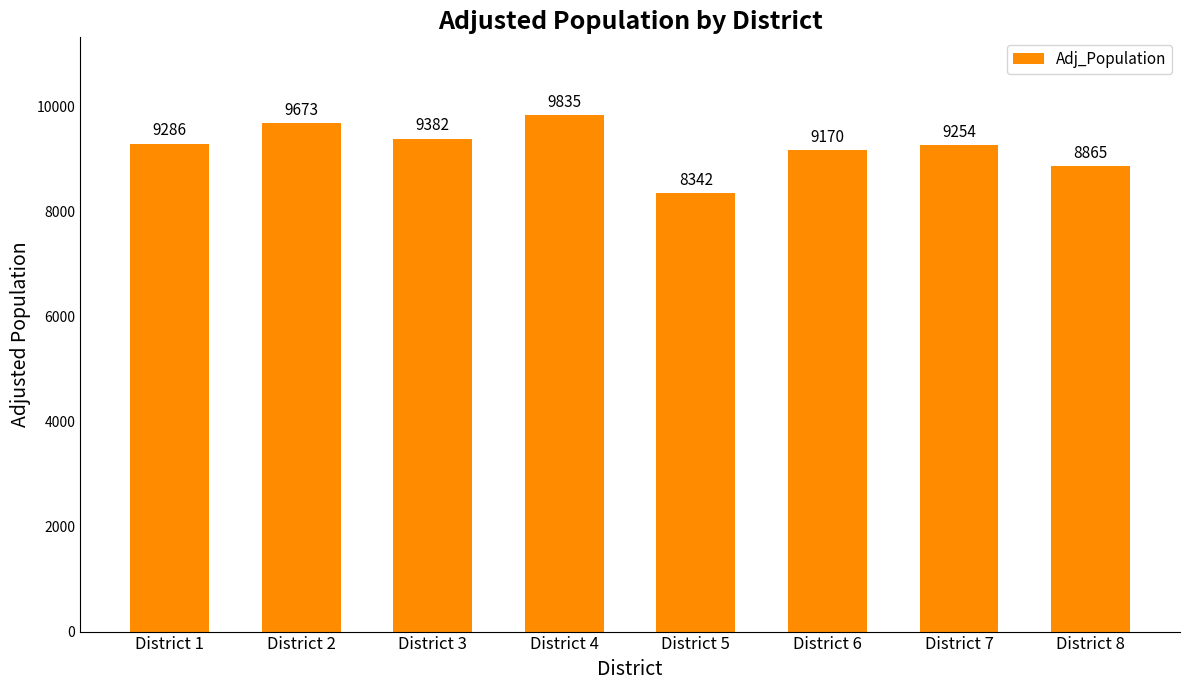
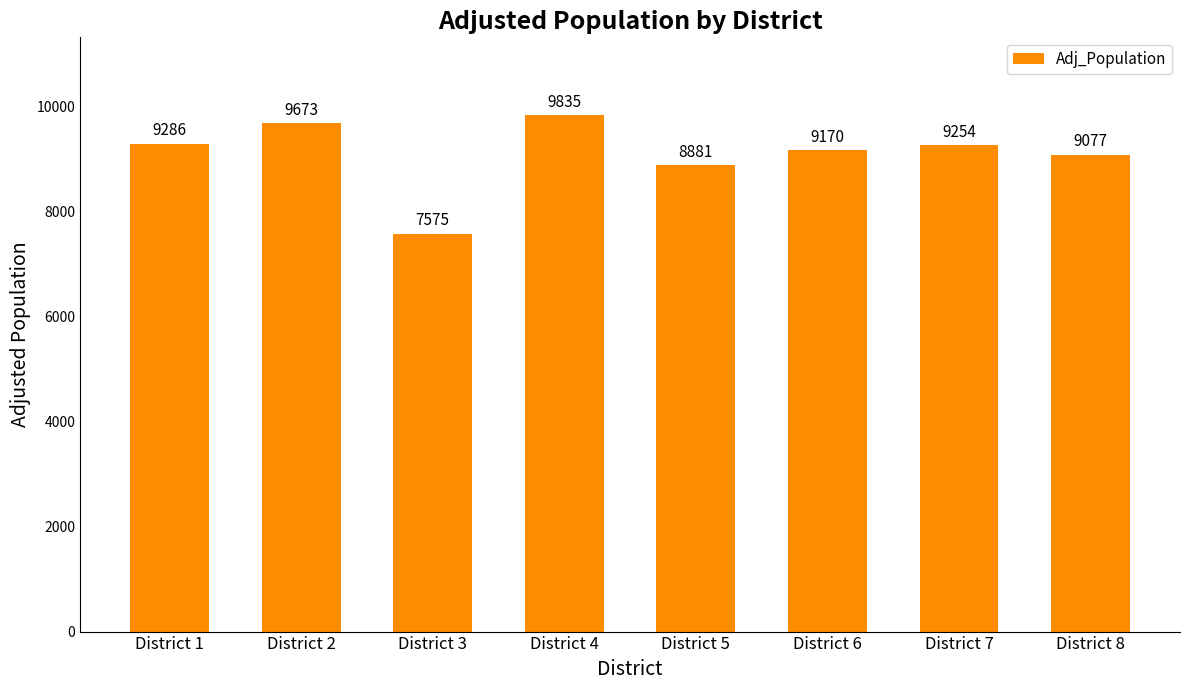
District 3: 9382 -> 7575
District 5: 8342 -> 8881
District 8: 8865 -> 9077
